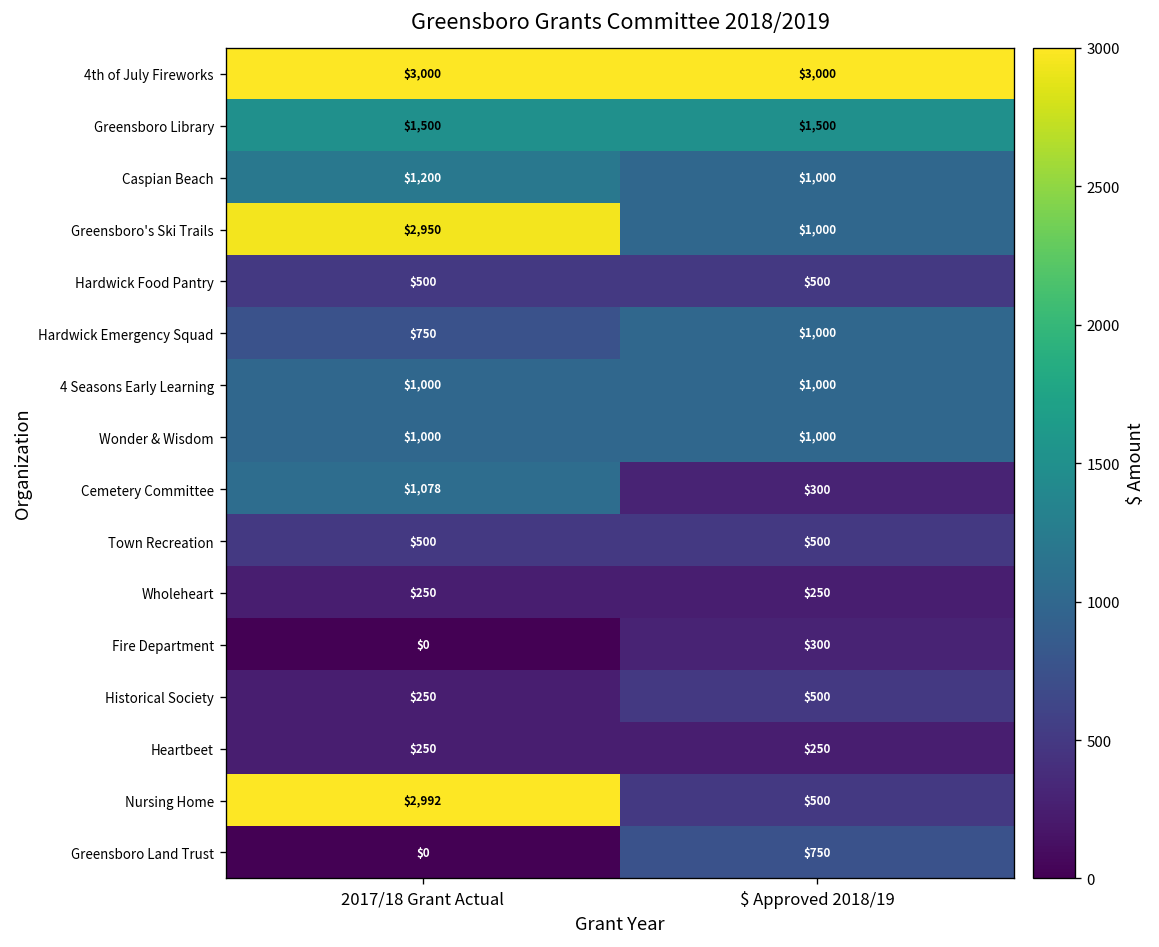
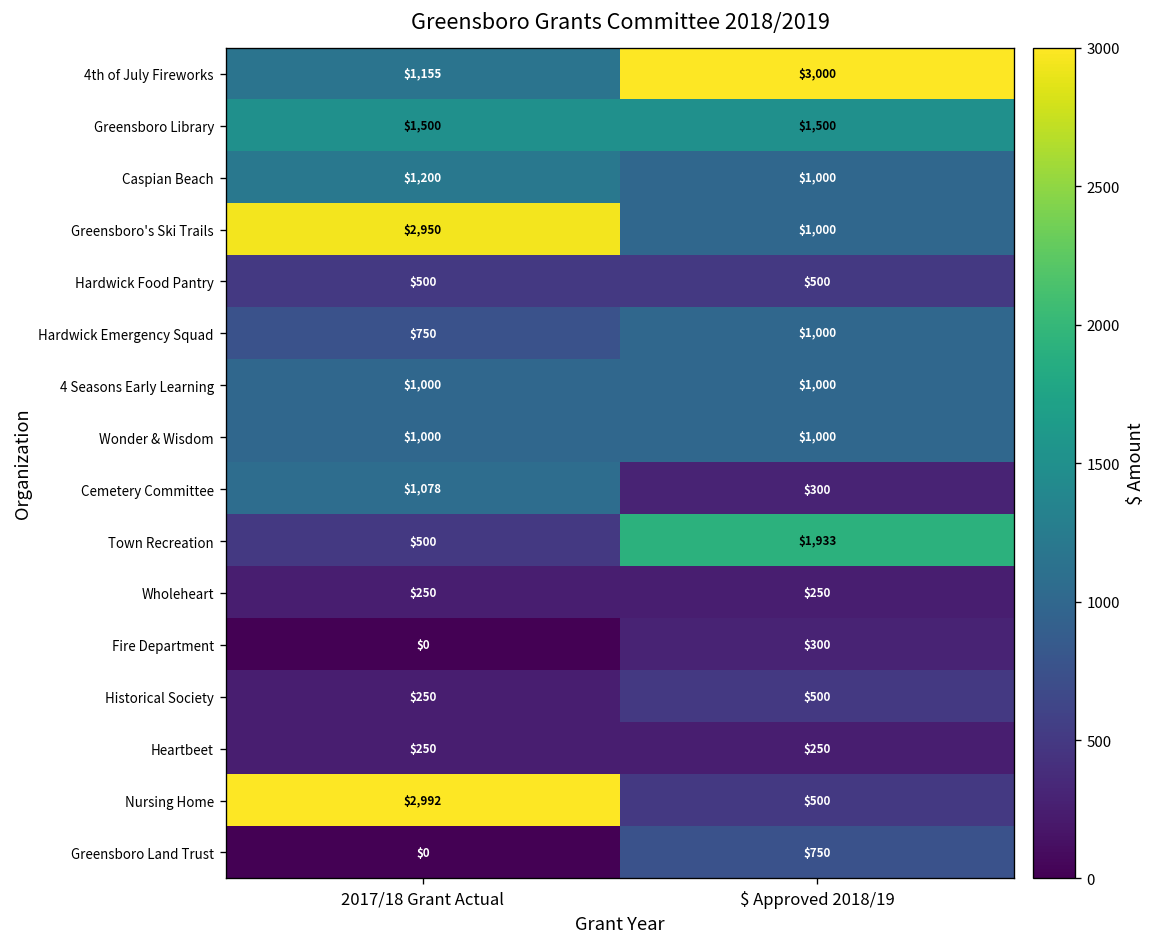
4th of July Fireworks, 2017/18 Grant Actual: $3,000 -> $1,155
Town Recreation, $ Approved 2018/19: $500 -> $1,933
